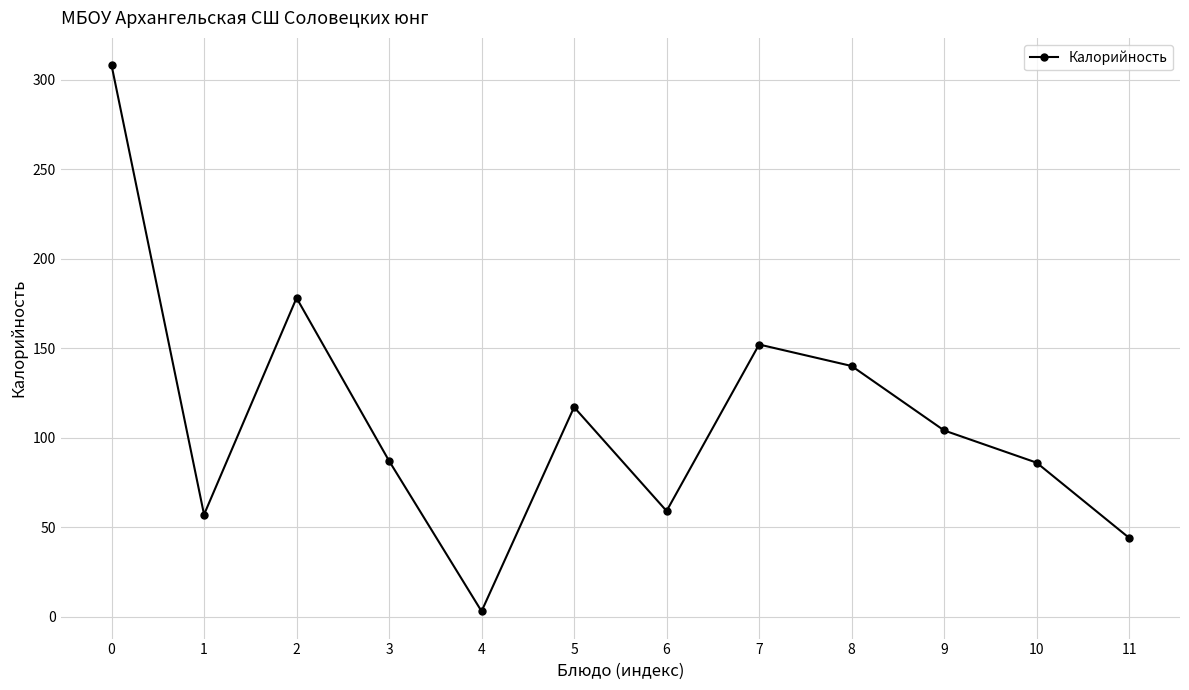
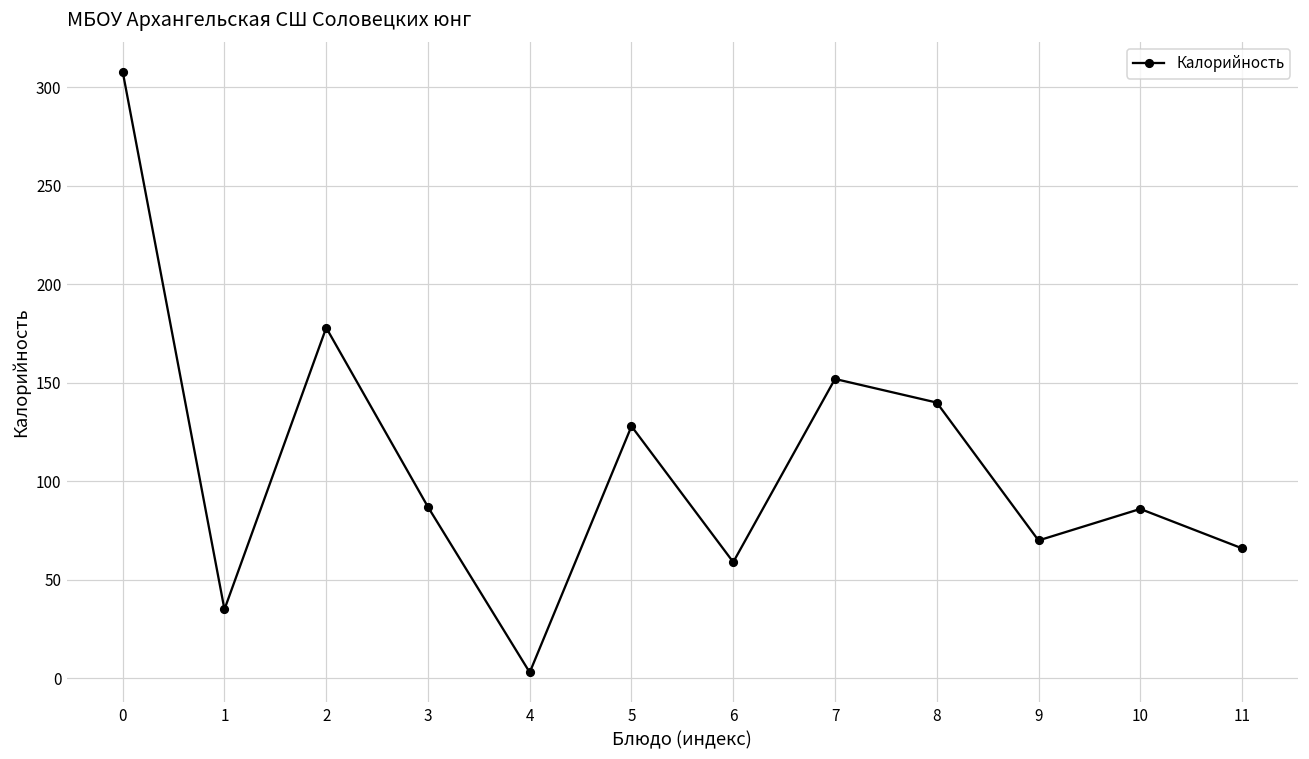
1: 57 -> 35
5: 117 -> 128
9: 104 -> 70
11: 44 -> 66
